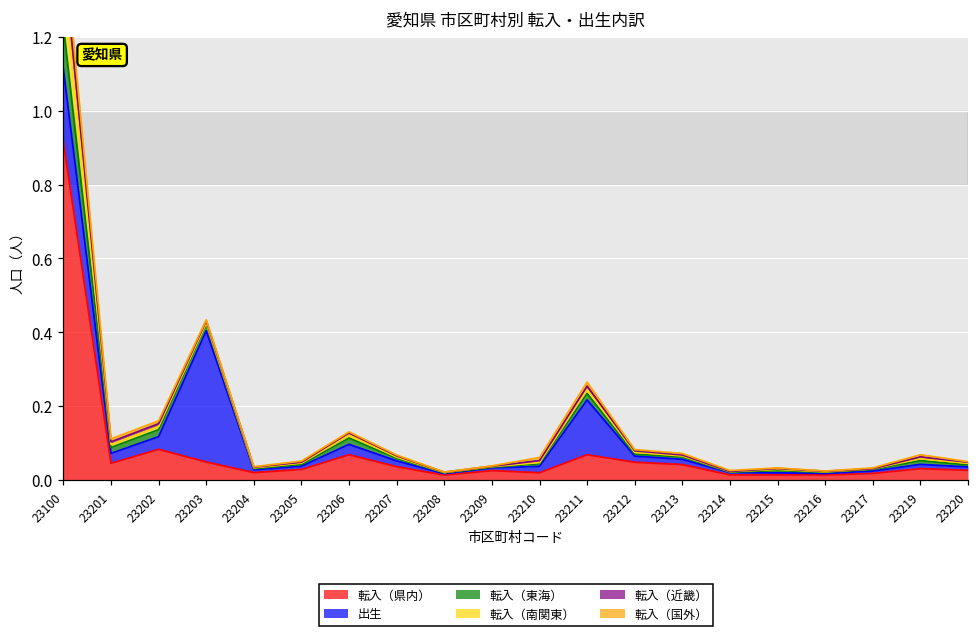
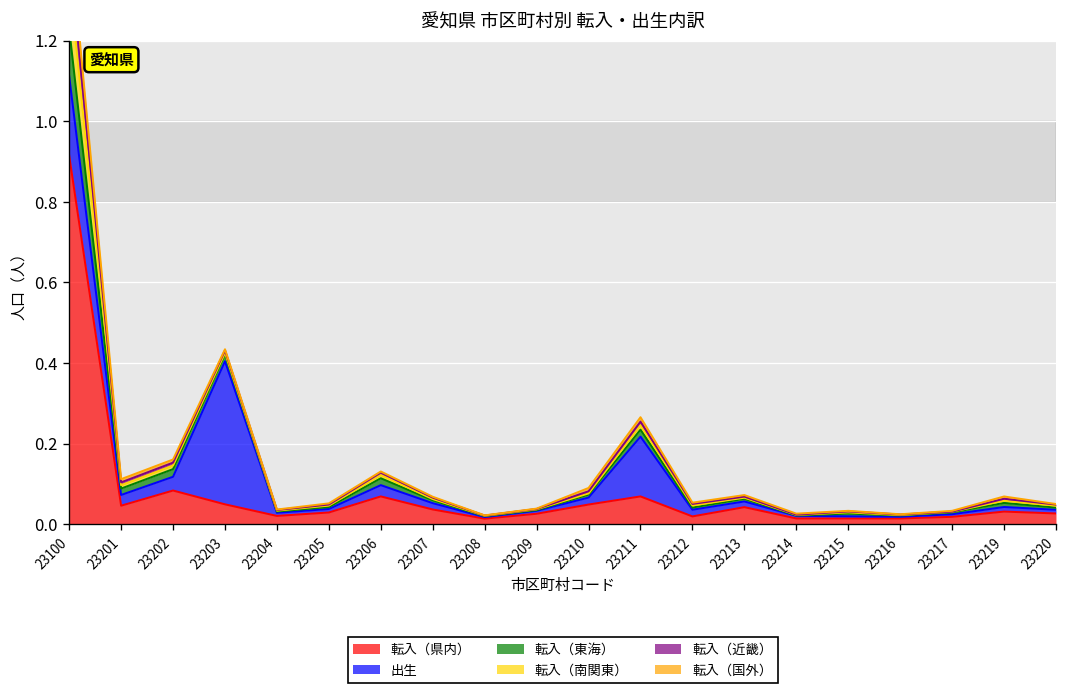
転入（県内）, 23210: 0.02 -> 0.05
転入（県内）, 23212: 0.05 -> 0.02
